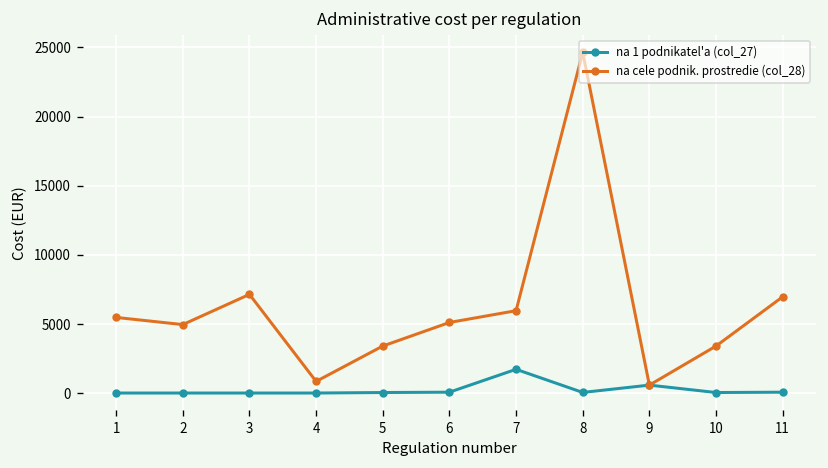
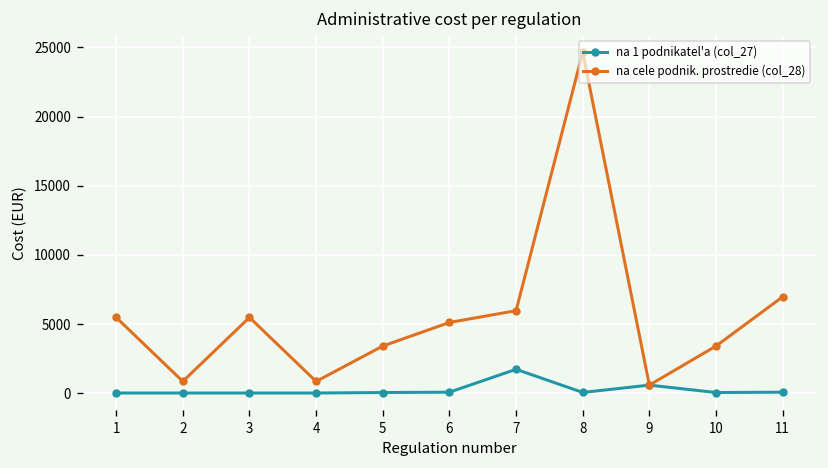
na cele podnik. prostredie (col_28), 2: 5000 -> 900
na cele podnik. prostredie (col_28), 3: 7100 -> 5500
